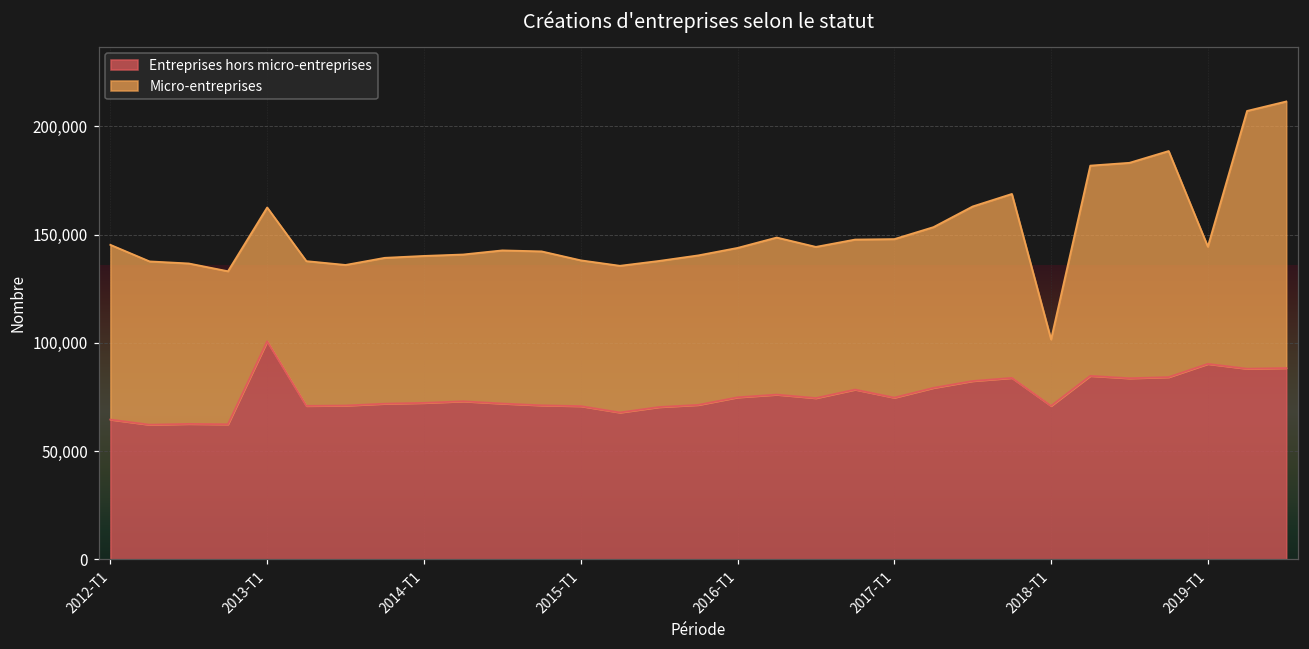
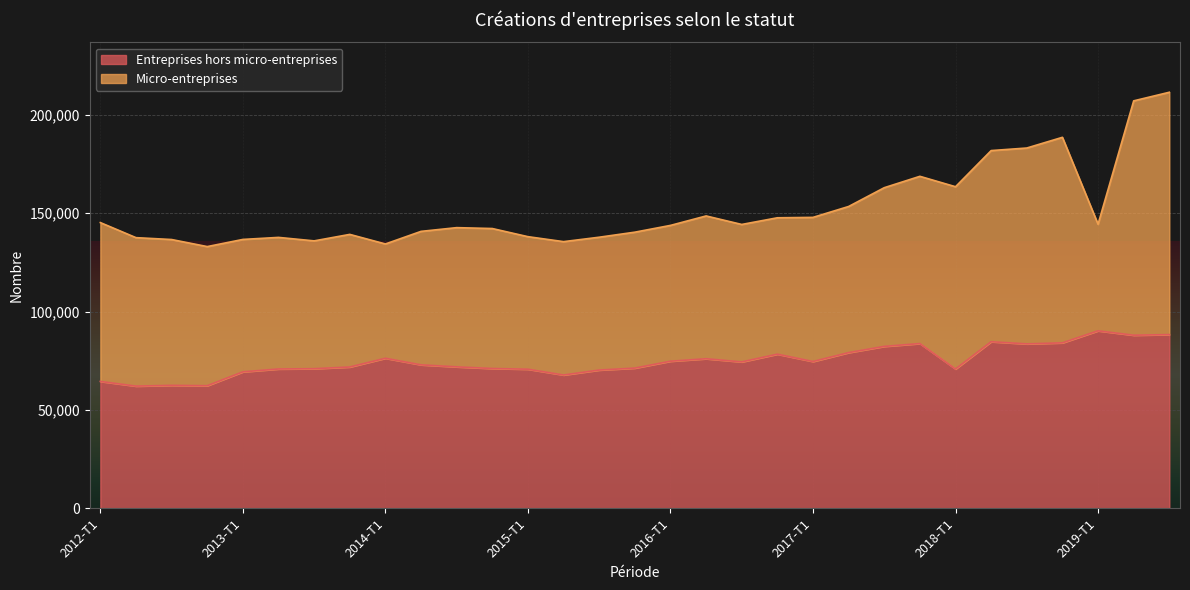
Entreprises hors micro-entreprises, 2013-T1: 101,000 -> 69,000
Micro-entreprises, 2013-T1: 62,000 -> 67,000
Entreprises hors micro-entreprises, 2014-T1: 72,000 -> 76,000
Micro-entreprises, 2014-T1: 68,000 -> 58,000
Micro-entreprises, 2018-T1: 31,000 -> 93,000
